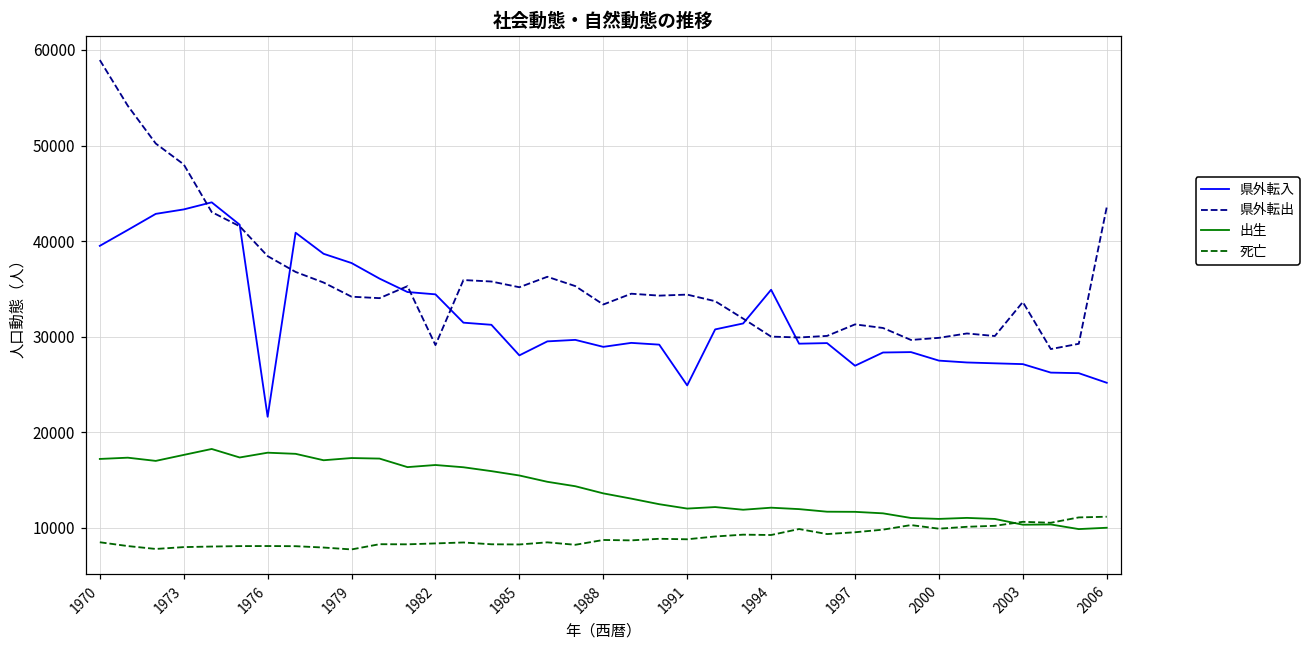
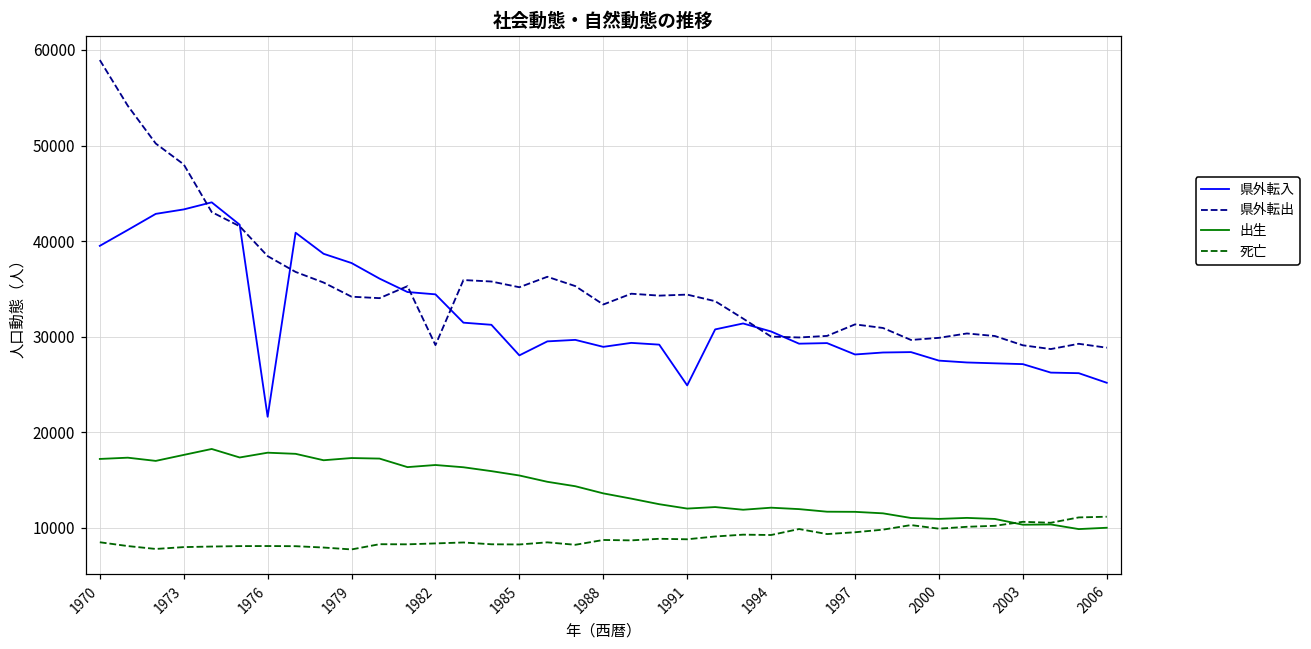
県外転入, 1994: 35000 -> 31000
県外転入, 1997: 27000 -> 28000
県外転出, 2003: 34000 -> 29000
県外転出, 2006: 44000 -> 29000
